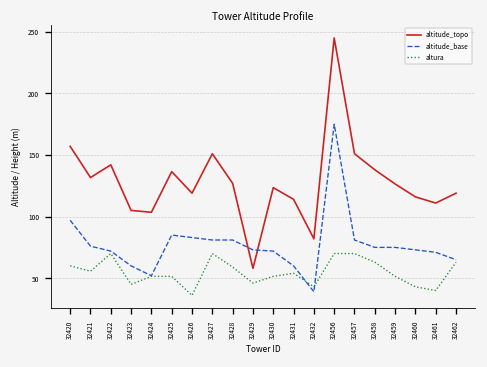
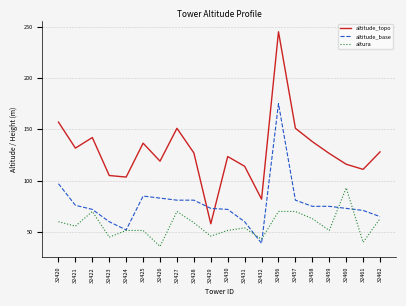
altura, 32460: 43 -> 93
altitude_topo, 32462: 119 -> 128
